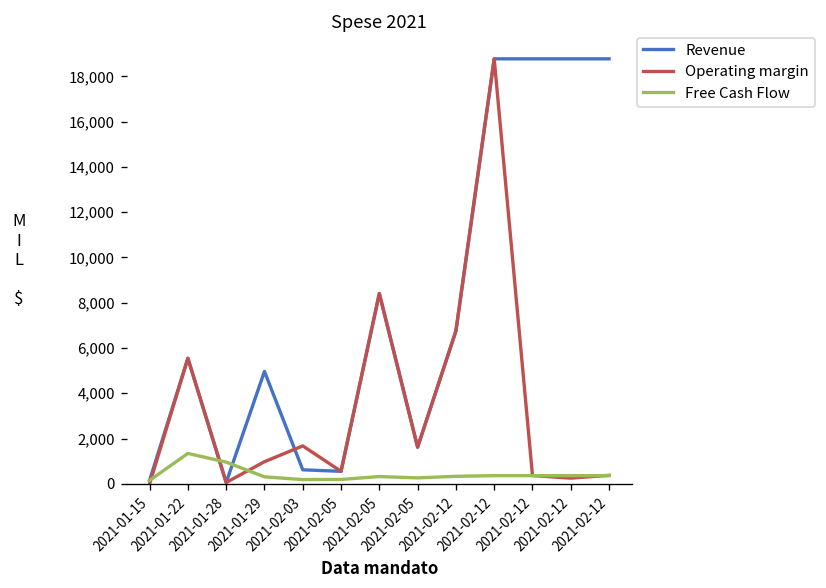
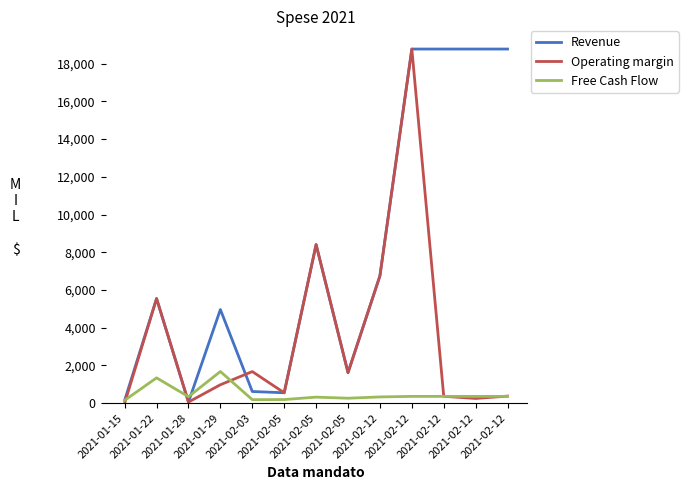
Free Cash Flow, 2021-01-28: 1,000 -> 300
Free Cash Flow, 2021-01-29: 300 -> 1,700
